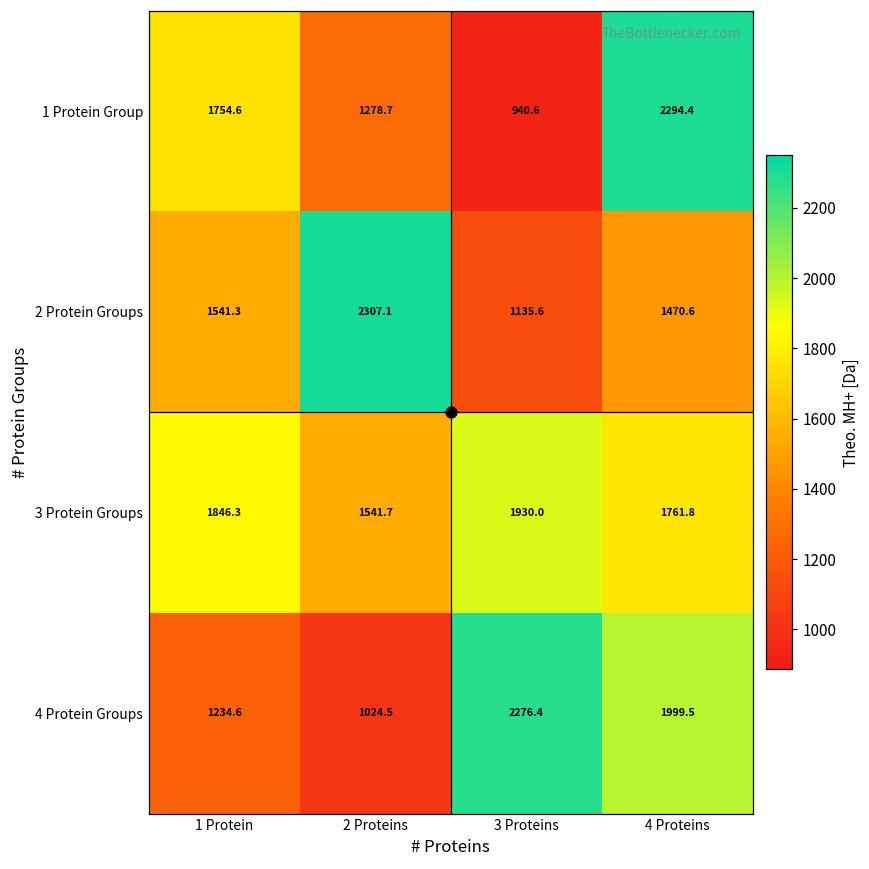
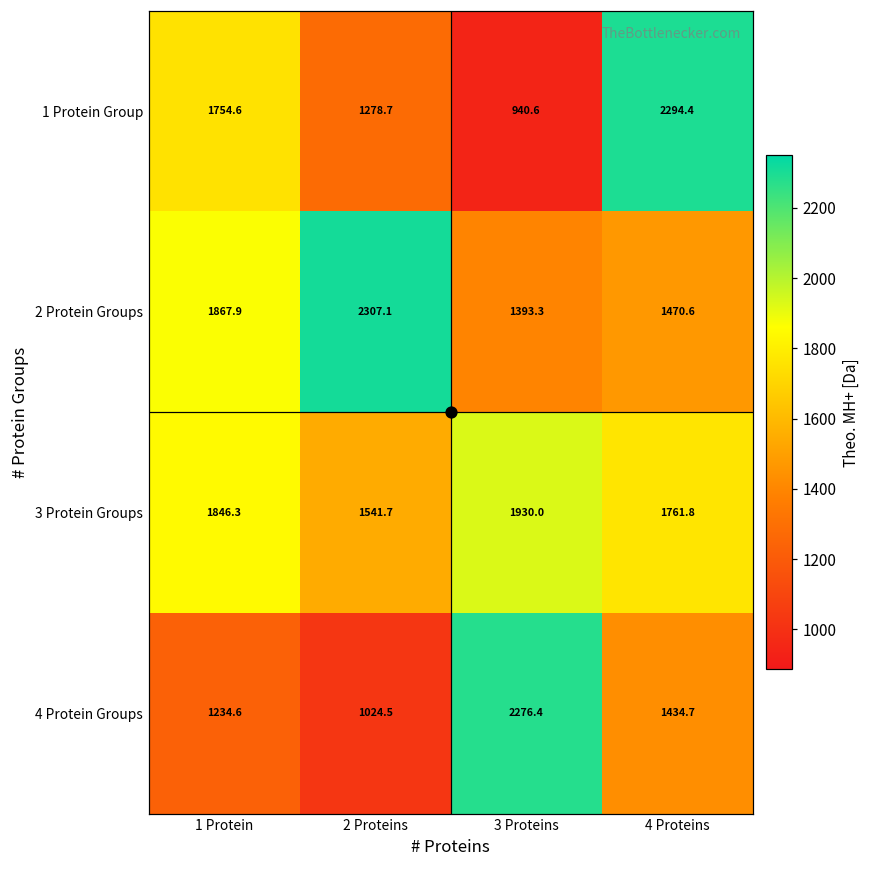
2 Protein Groups, 1 Protein: 1541.3 -> 1867.9
2 Protein Groups, 3 Proteins: 1135.6 -> 1393.3
4 Protein Groups, 4 Proteins: 1999.5 -> 1434.7
